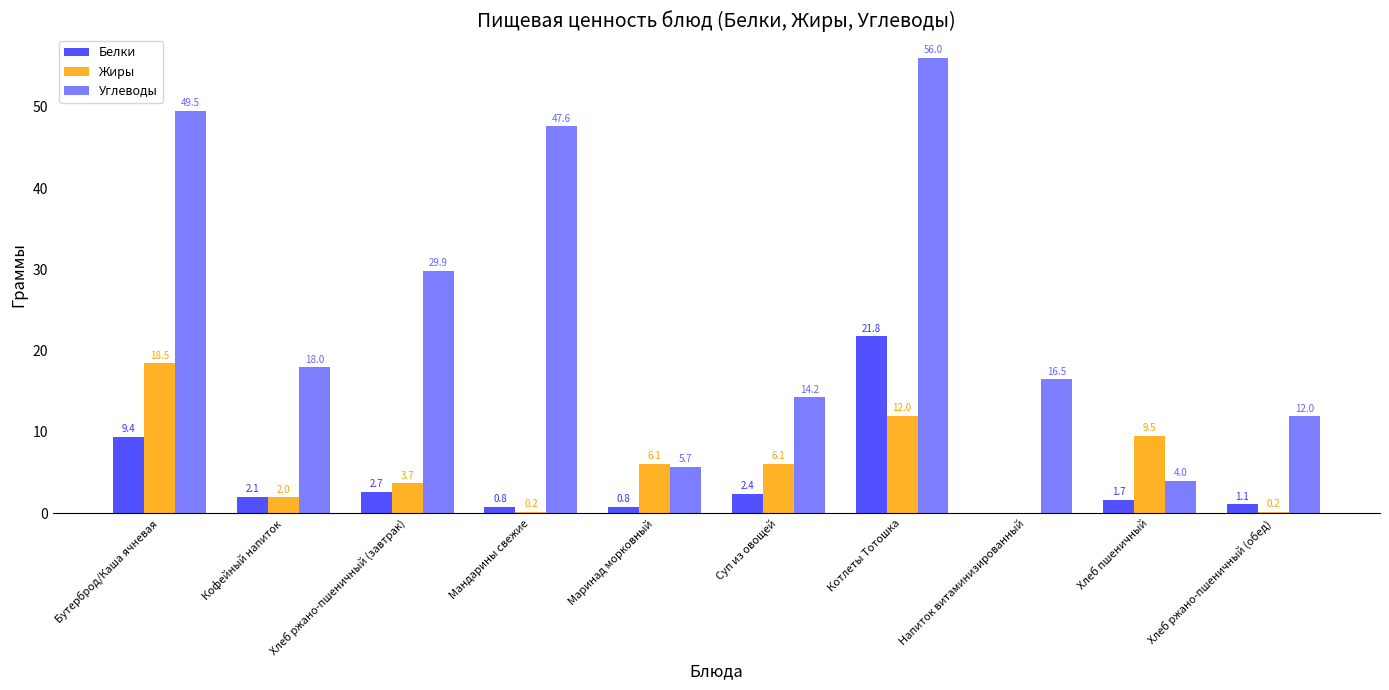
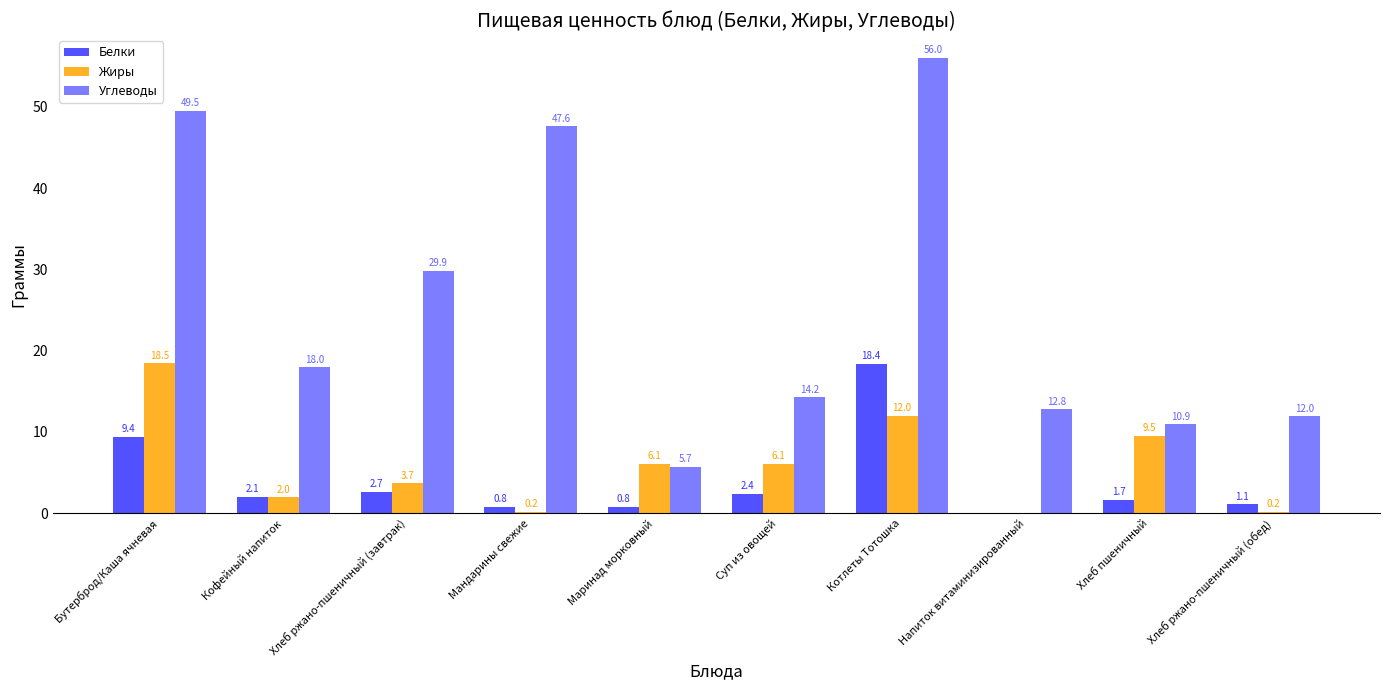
Белки, Котлеты Тотошка: 21.8 -> 18.4
Углеводы, Напиток витаминизированный: 16.5 -> 12.8
Углеводы, Хлеб пшеничный: 4.0 -> 10.9
